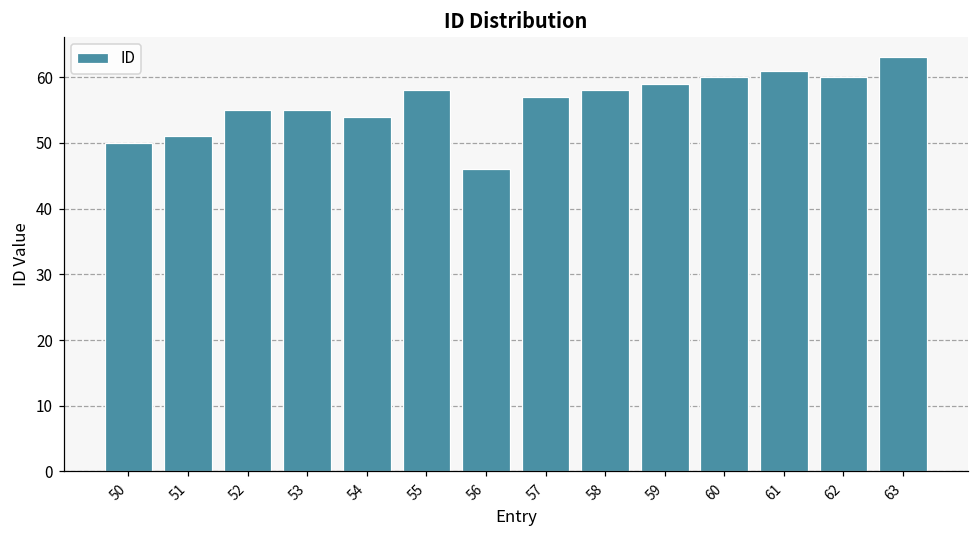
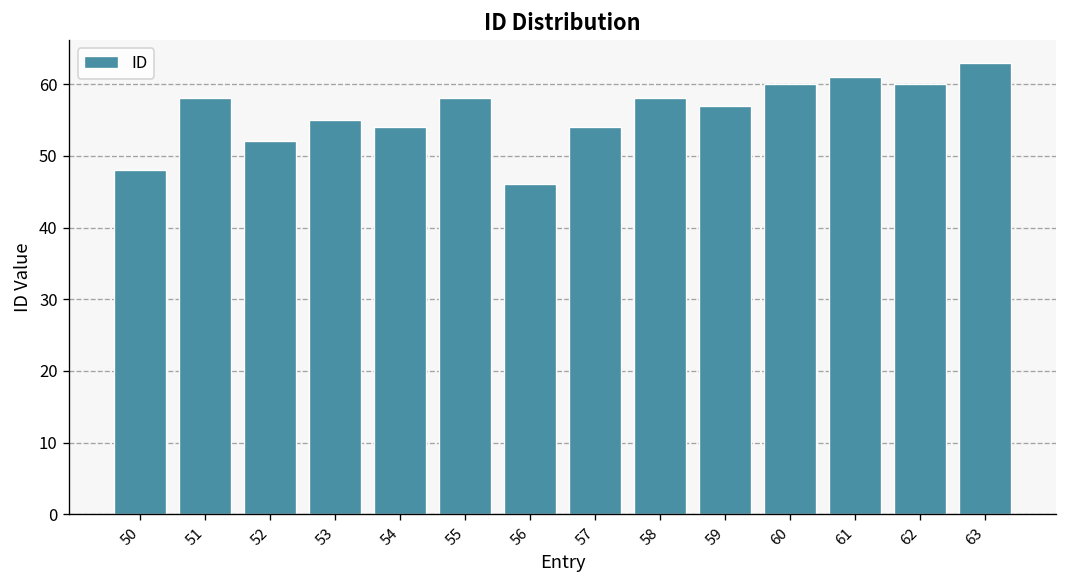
50: 50 -> 48
51: 51 -> 58
52: 55 -> 52
57: 57 -> 54
59: 59 -> 57
